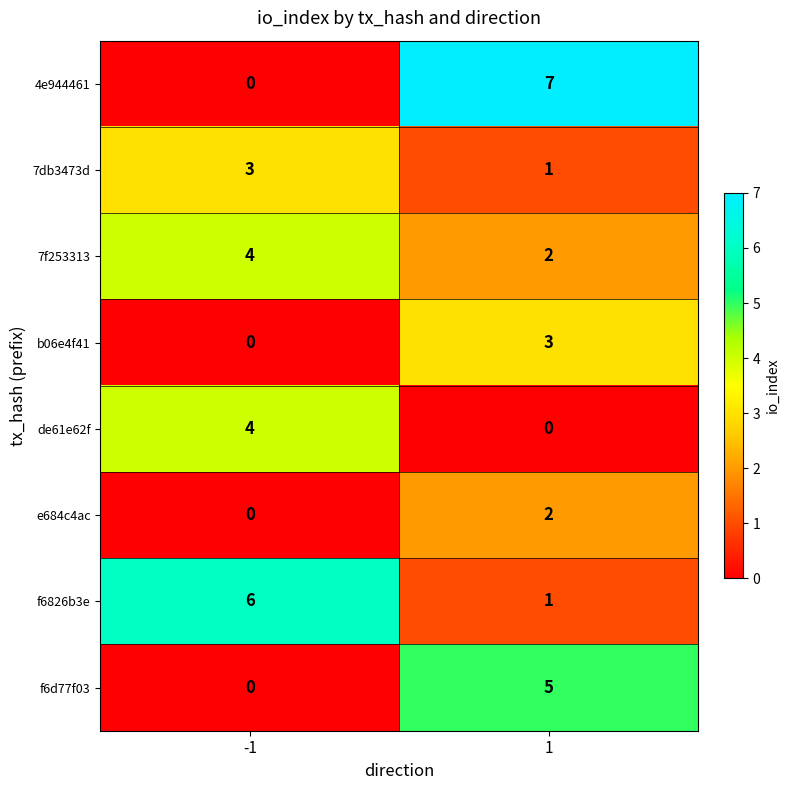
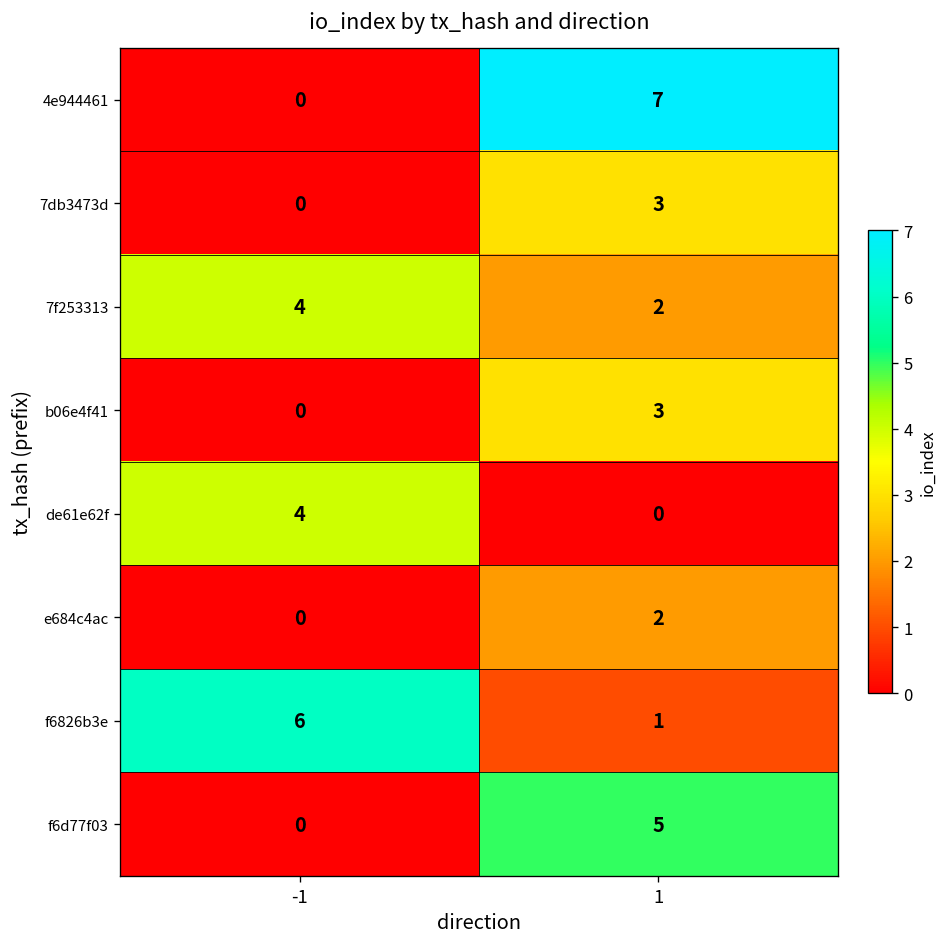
7db3473d, -1: 3 -> 0
7db3473d, 1: 1 -> 3
